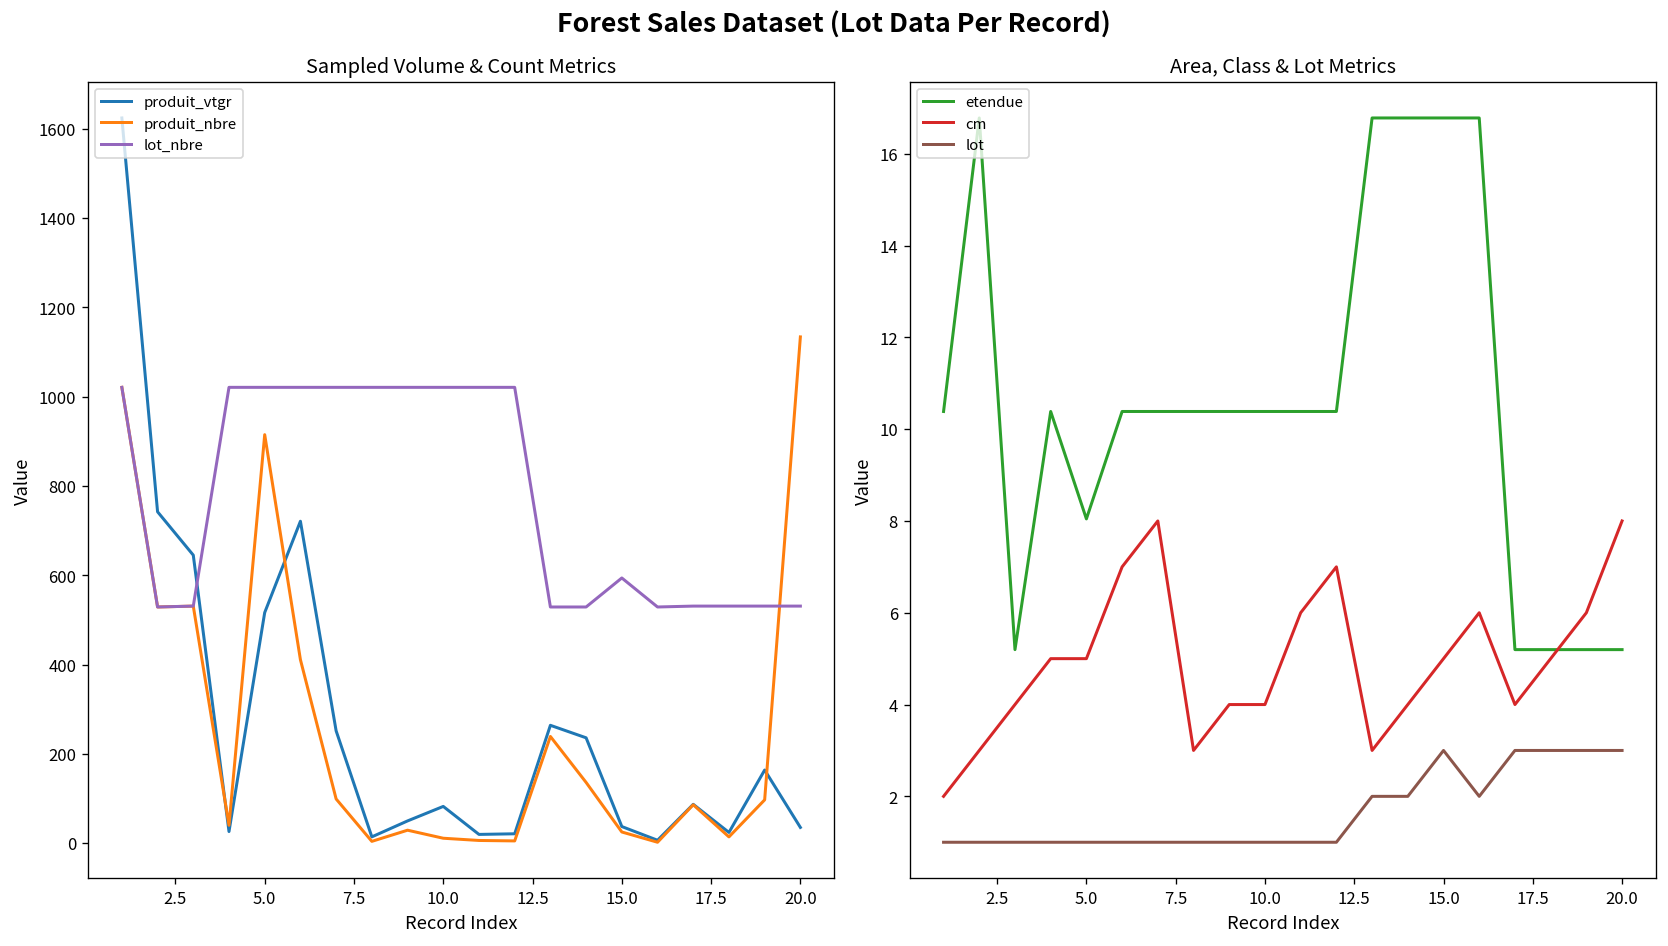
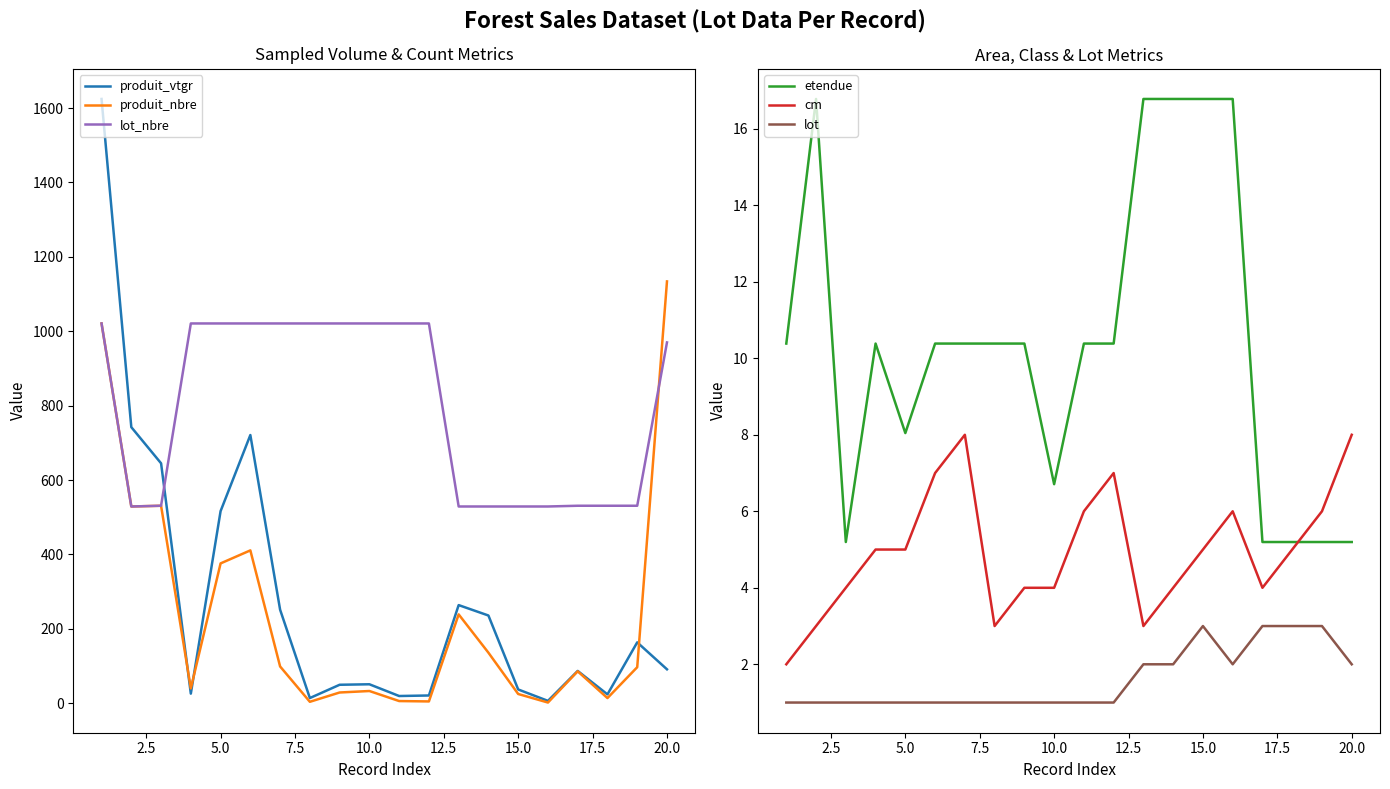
Sampled Volume & Count Metrics, produit_nbre, 5.0: 920 -> 380
Sampled Volume & Count Metrics, produit_vtgr, 10.0: 80 -> 50
Sampled Volume & Count Metrics, produit_nbre, 10.0: 10 -> 30
Sampled Volume & Count Metrics, lot_nbre, 15.0: 590 -> 530
Sampled Volume & Count Metrics, produit_vtgr, 20.0: 40 -> 90
Sampled Volume & Count Metrics, lot_nbre, 20.0: 530 -> 970
Area, Class & Lot Metrics, etendue, 10.0: 10.4 -> 6.7
Area, Class & Lot Metrics, lot, 20.0: 3 -> 2
